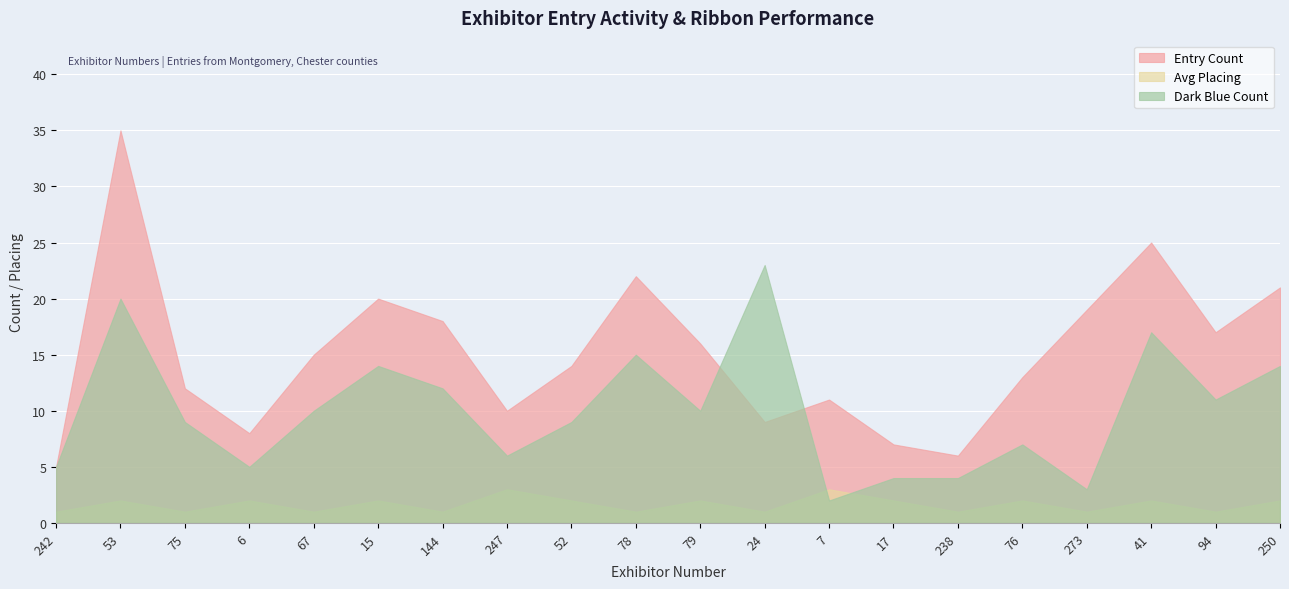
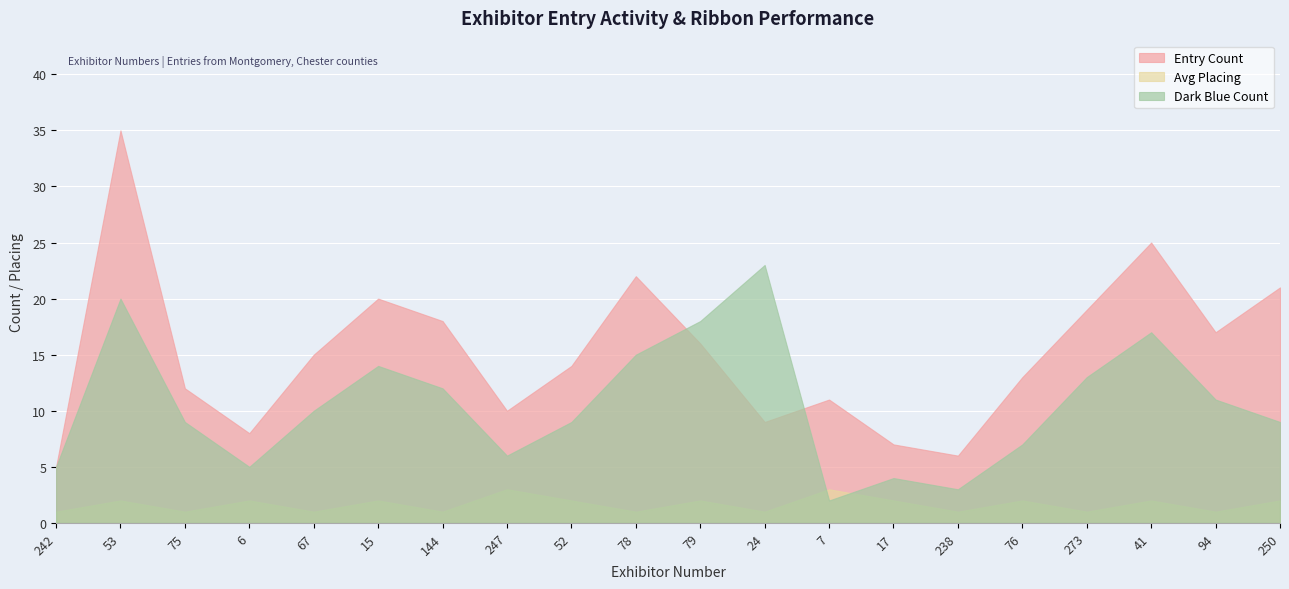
Dark Blue Count, 79: 10 -> 18
Dark Blue Count, 238: 4 -> 3
Dark Blue Count, 273: 3 -> 13
Dark Blue Count, 250: 14 -> 9
